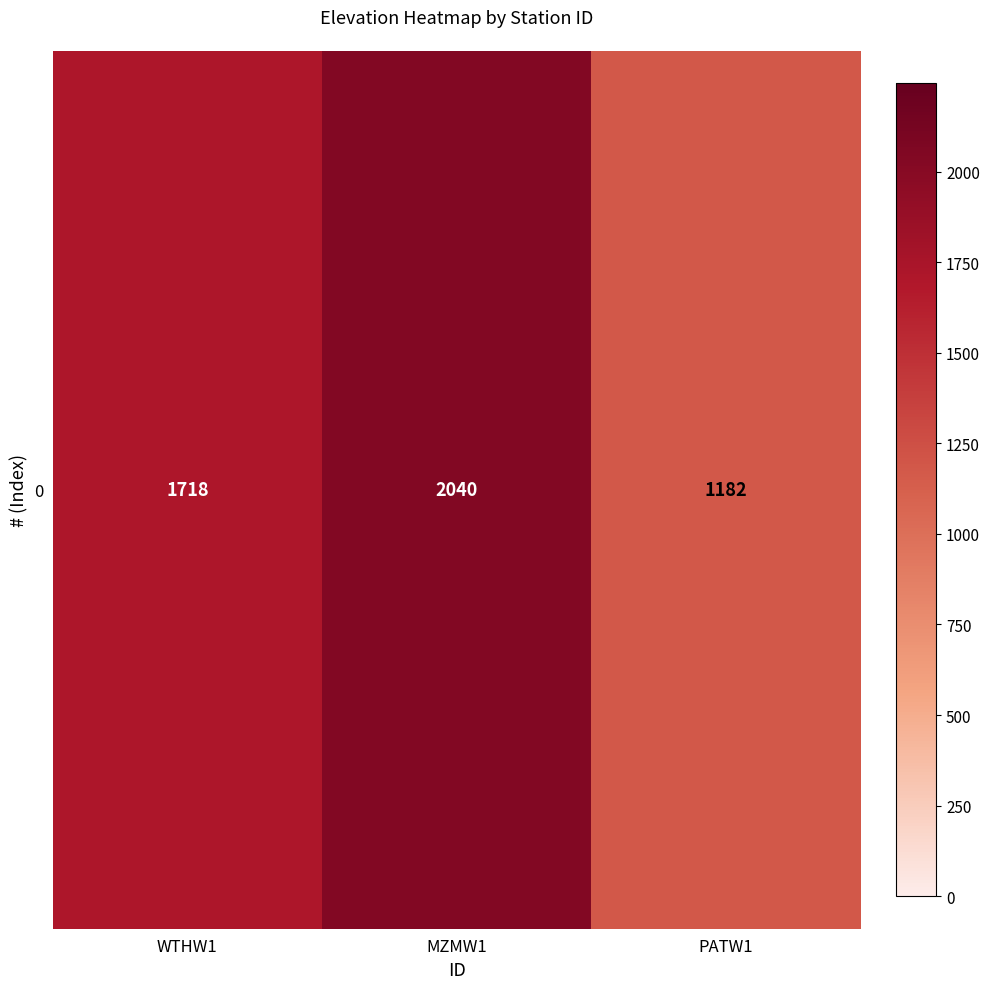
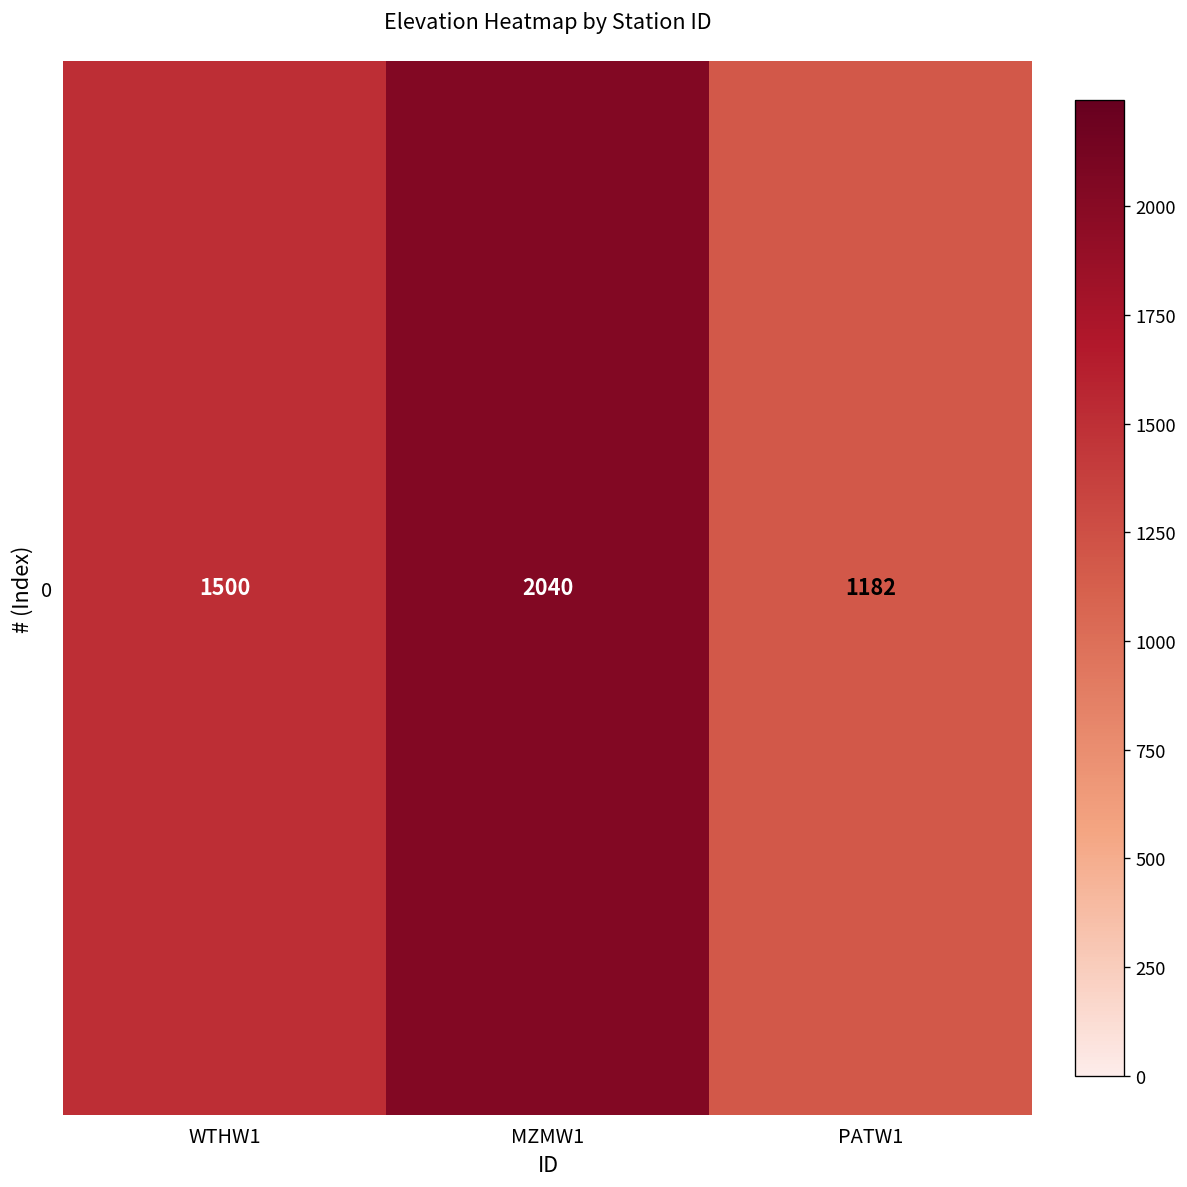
0, WTHW1: 1718 -> 1500
